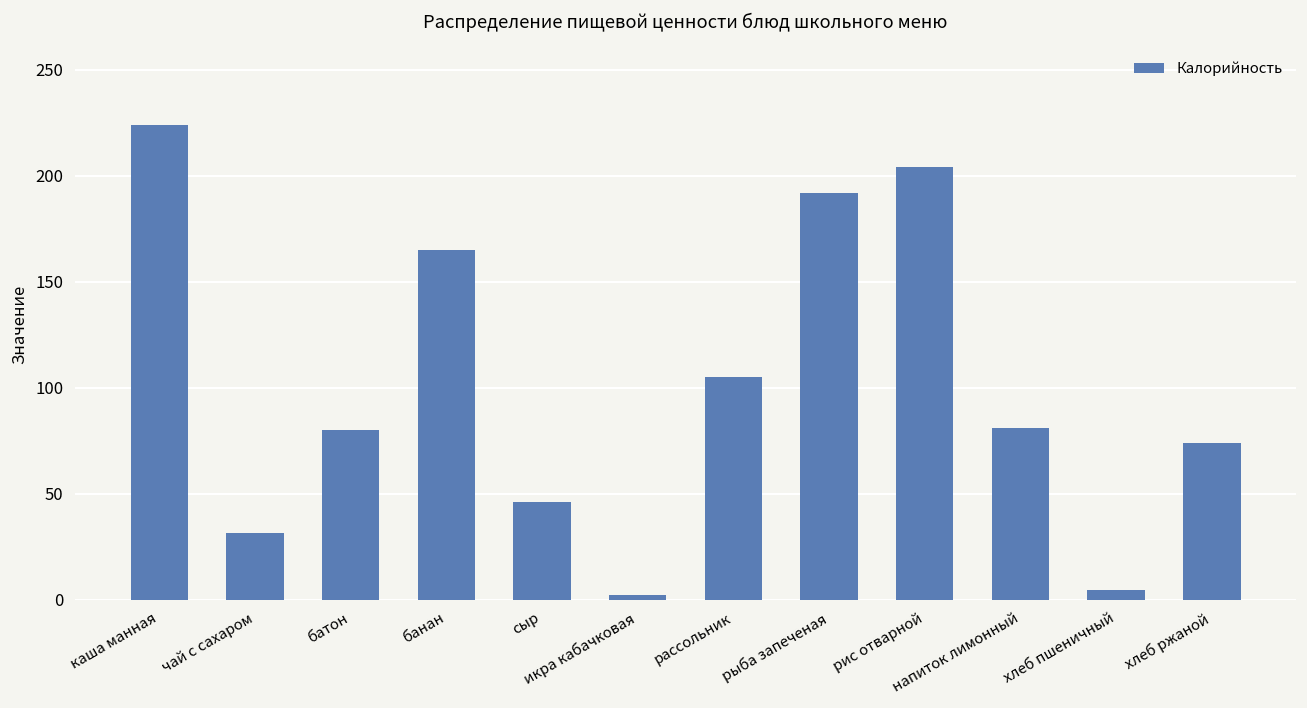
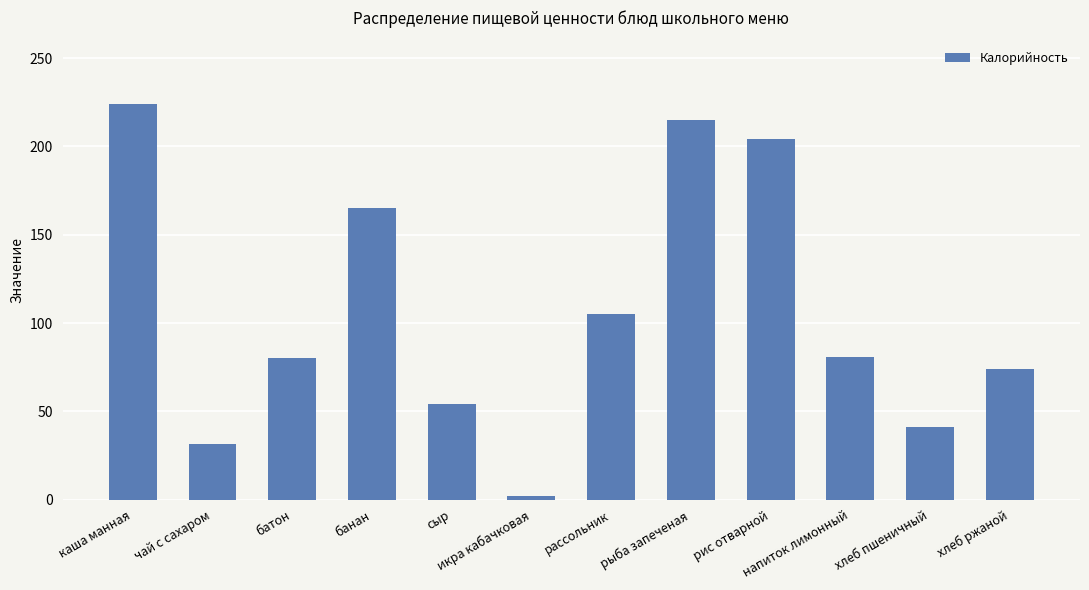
сыр: 46 -> 54
рыба запеченая: 192 -> 215
хлеб пшеничный: 5 -> 41
